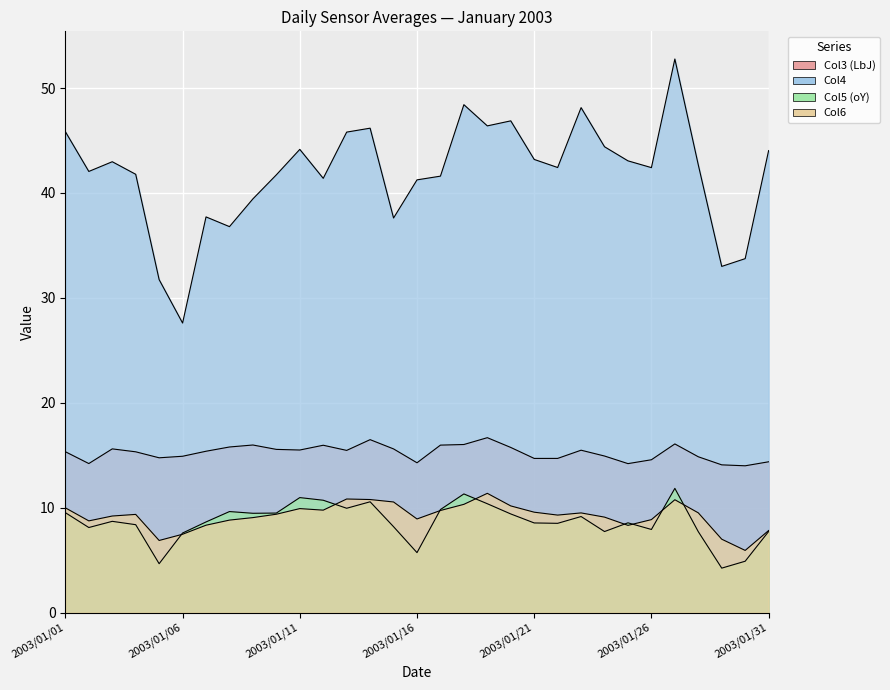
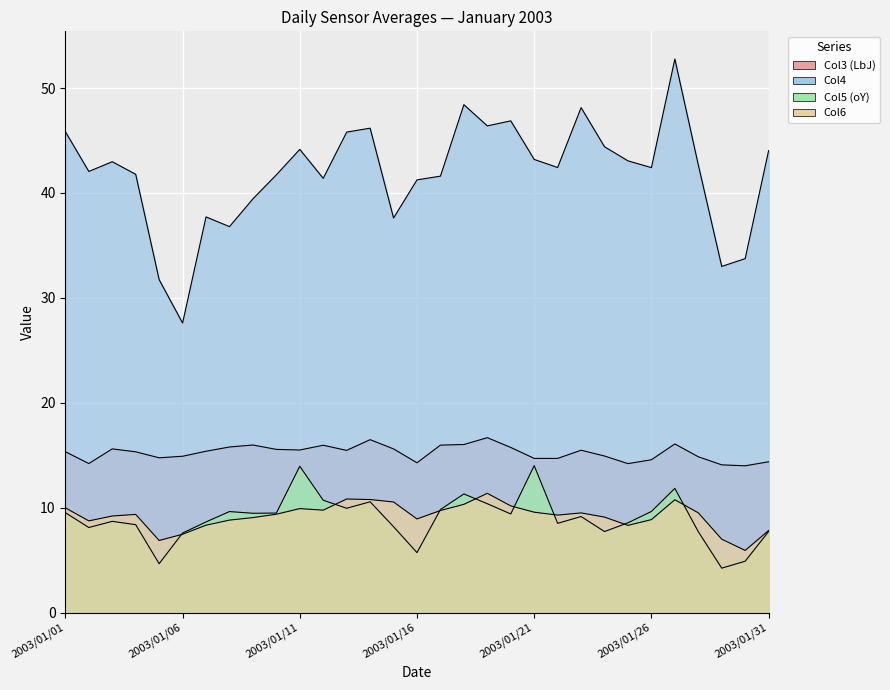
Col5 (oY), 2003/01/11: 11.0 -> 13.9
Col5 (oY), 2003/01/21: 8.5 -> 14.0
Col5 (oY), 2003/01/26: 7.9 -> 9.6
